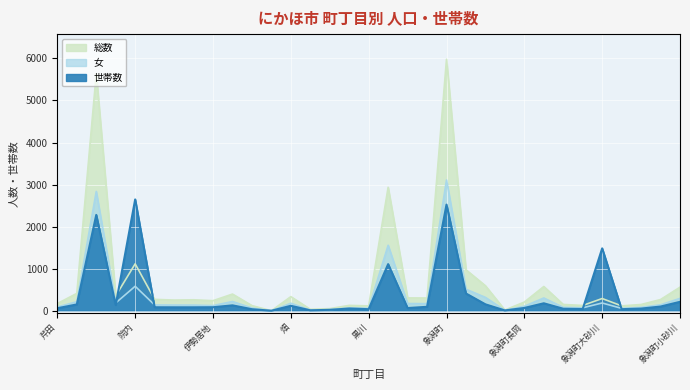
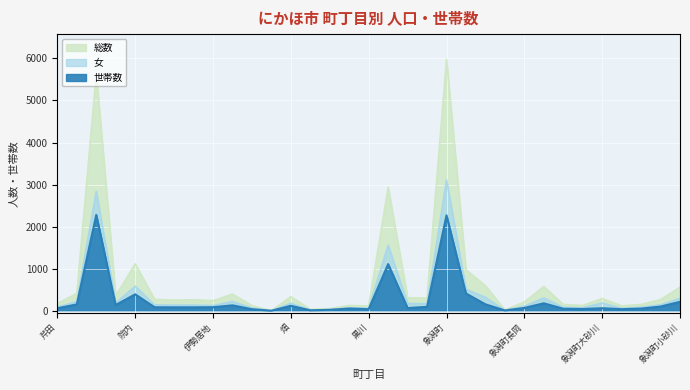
世帯数, 院内: 2600 -> 400
世帯数, 象潟町: 2500 -> 2300
世帯数, 象潟町大砂川: 1500 -> 100
